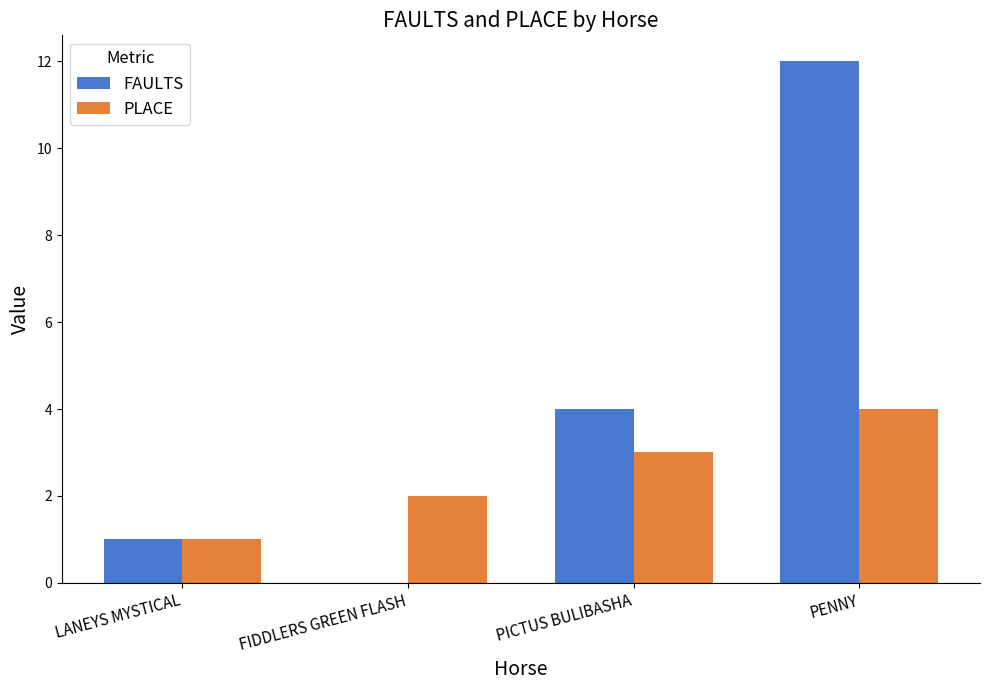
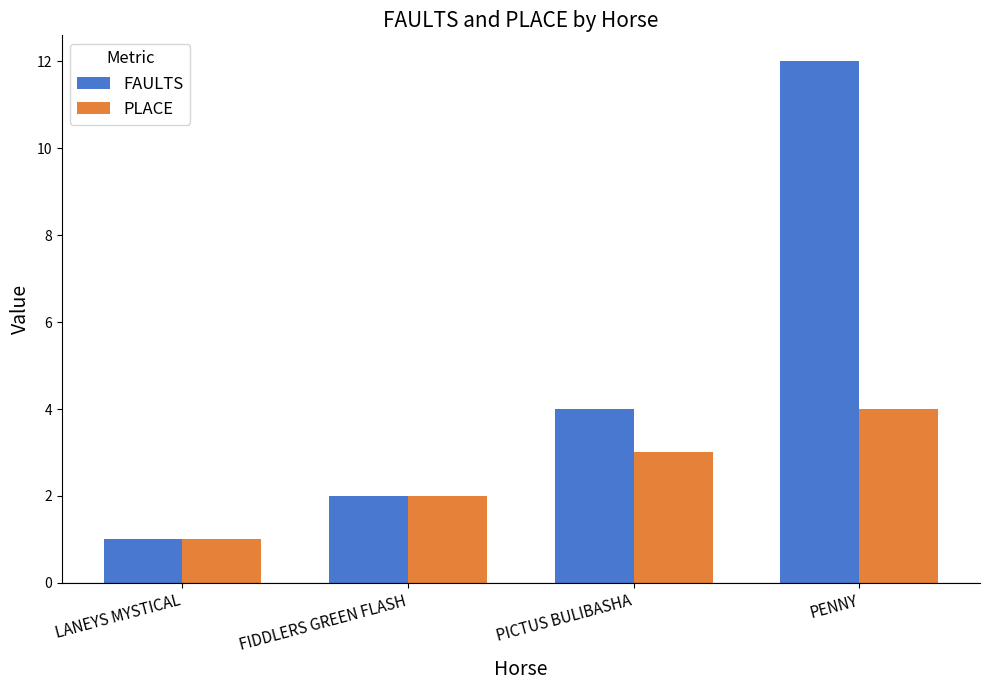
FAULTS, FIDDLERS GREEN FLASH: 0 -> 2
